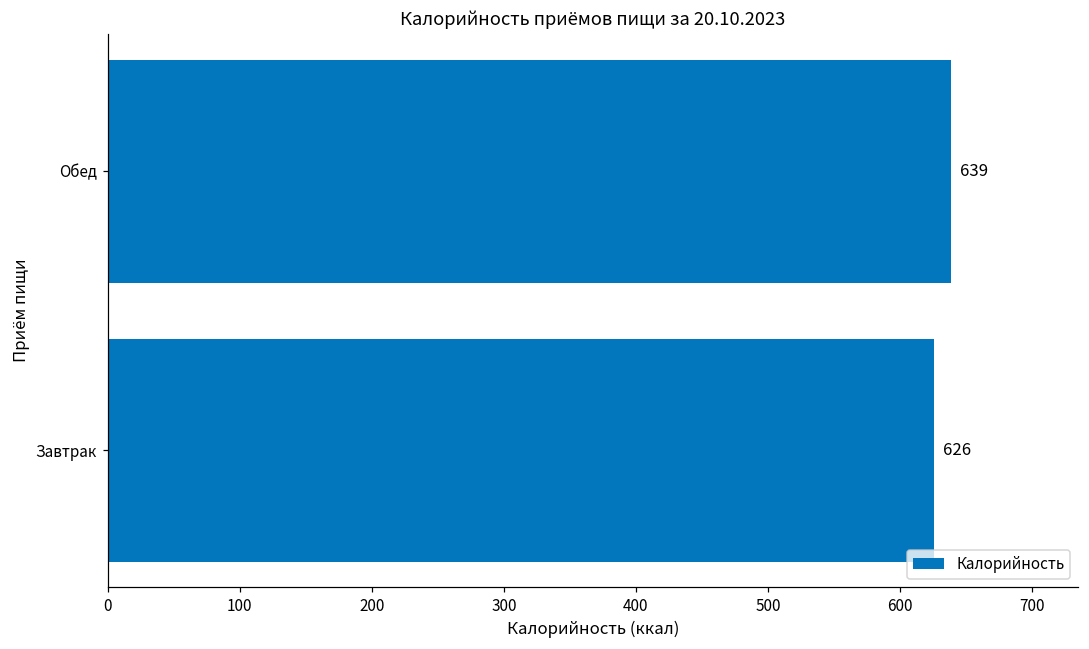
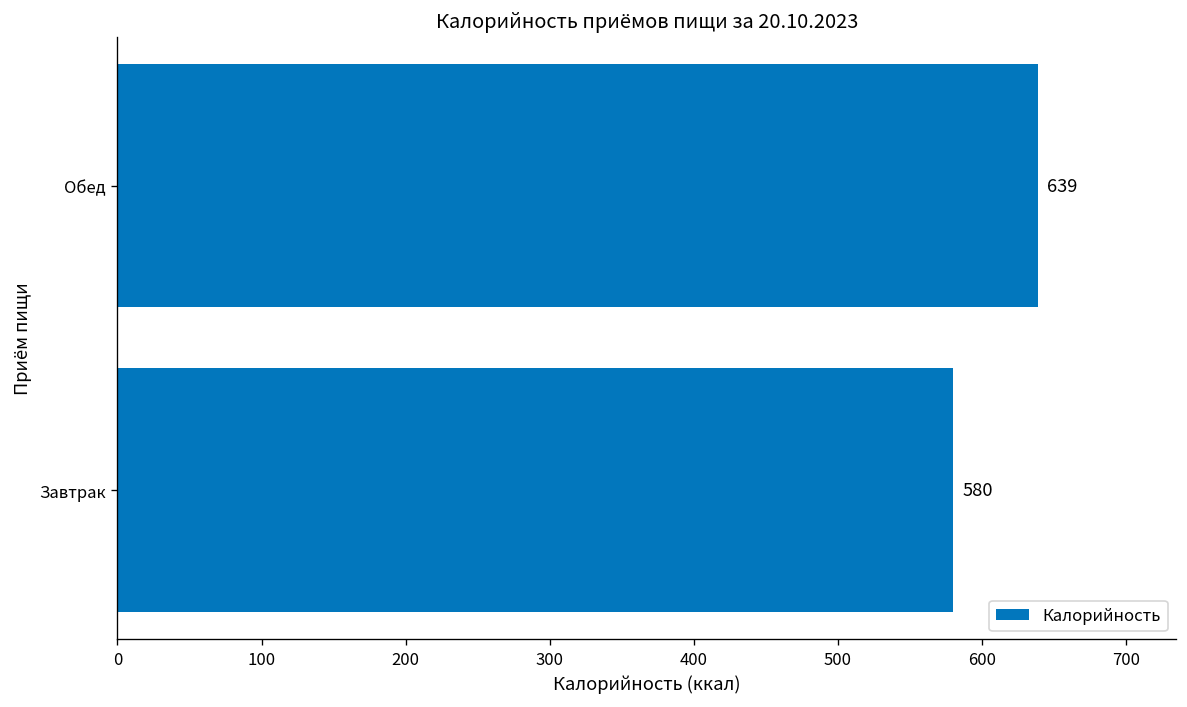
Завтрак: 626 -> 580
